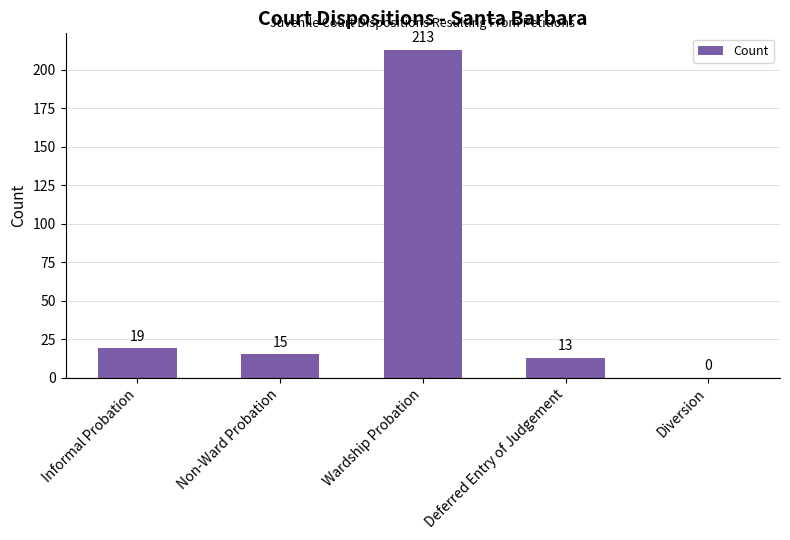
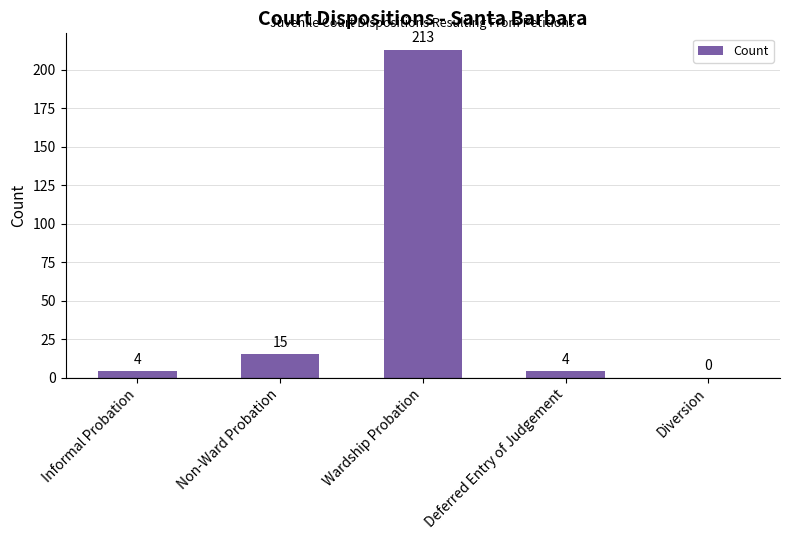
Informal Probation: 19 -> 4
Deferred Entry of Judgement: 13 -> 4
